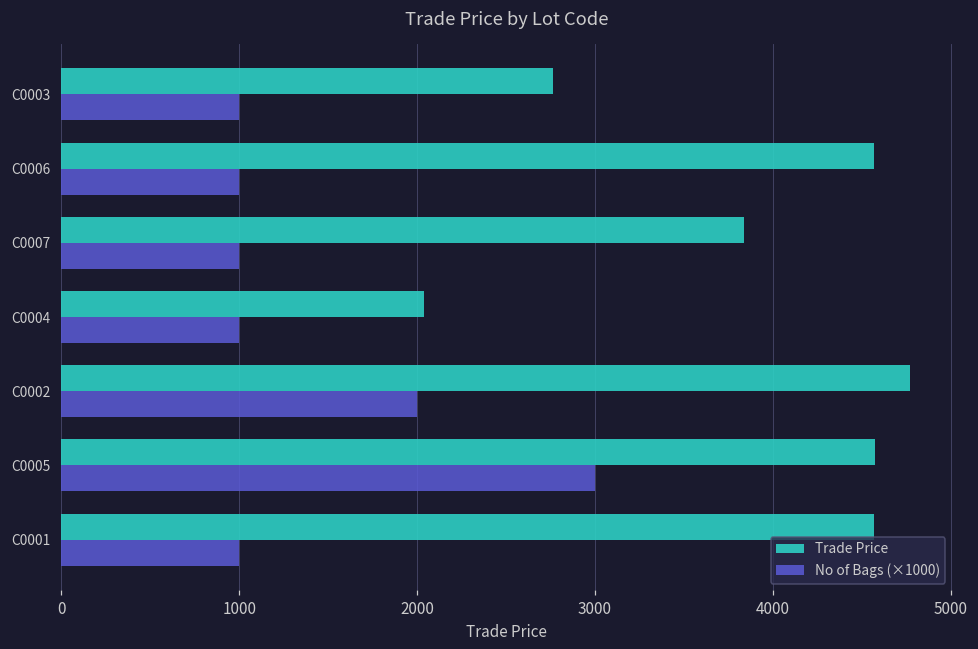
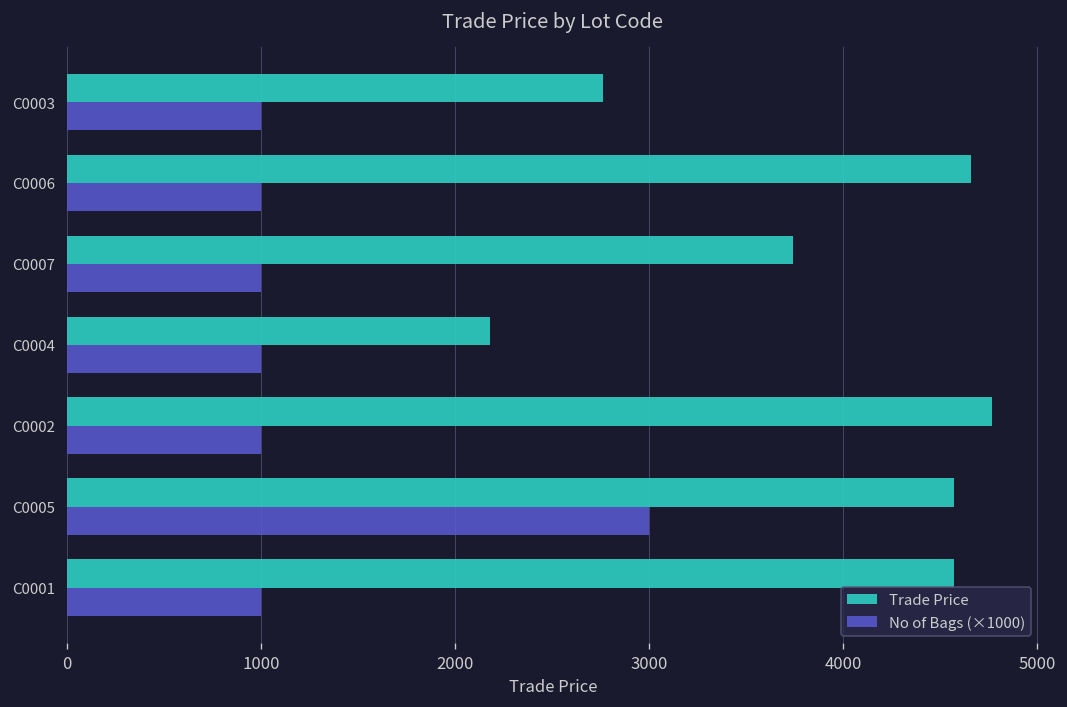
Trade Price, C0006: 4570 -> 4660
Trade Price, C0007: 3840 -> 3740
Trade Price, C0004: 2040 -> 2180
No of Bags (×1000), C0002: 2000 -> 1000
